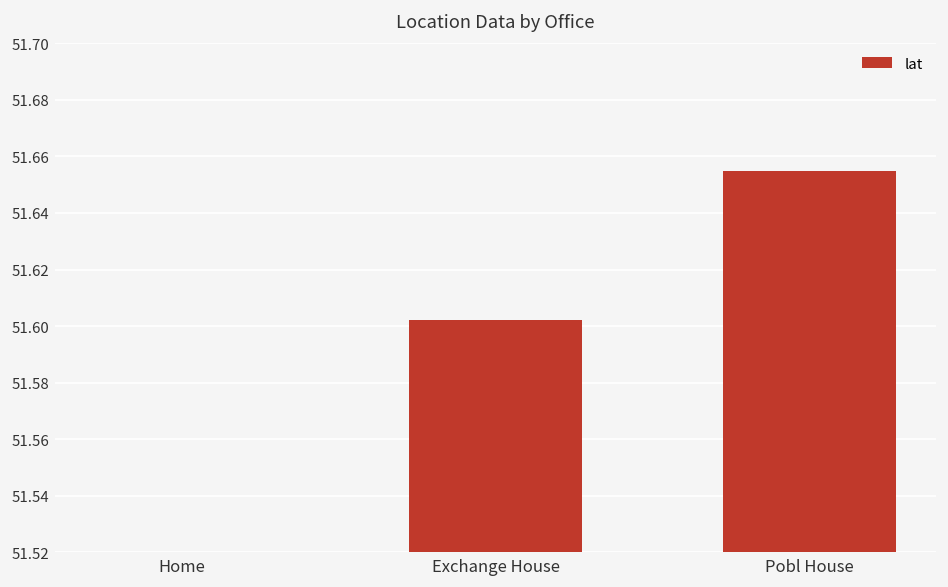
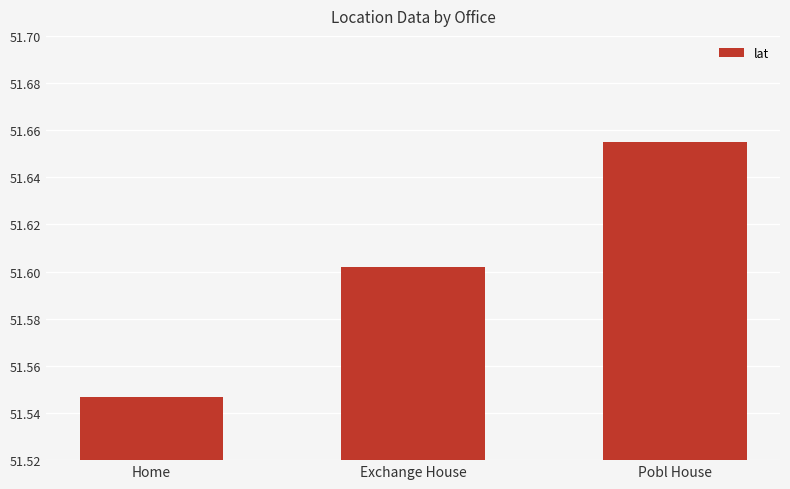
Home: 51.519 -> 51.547
